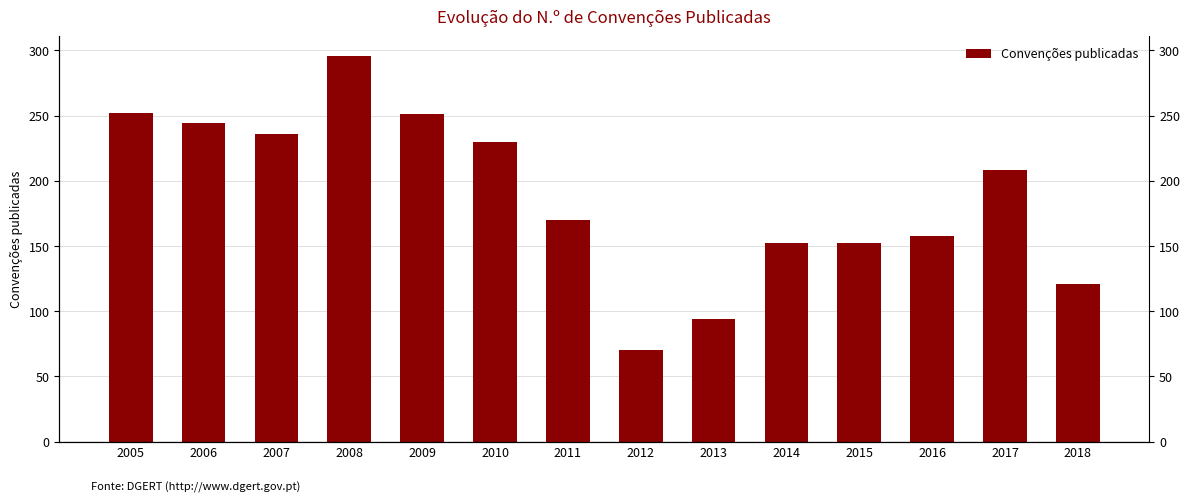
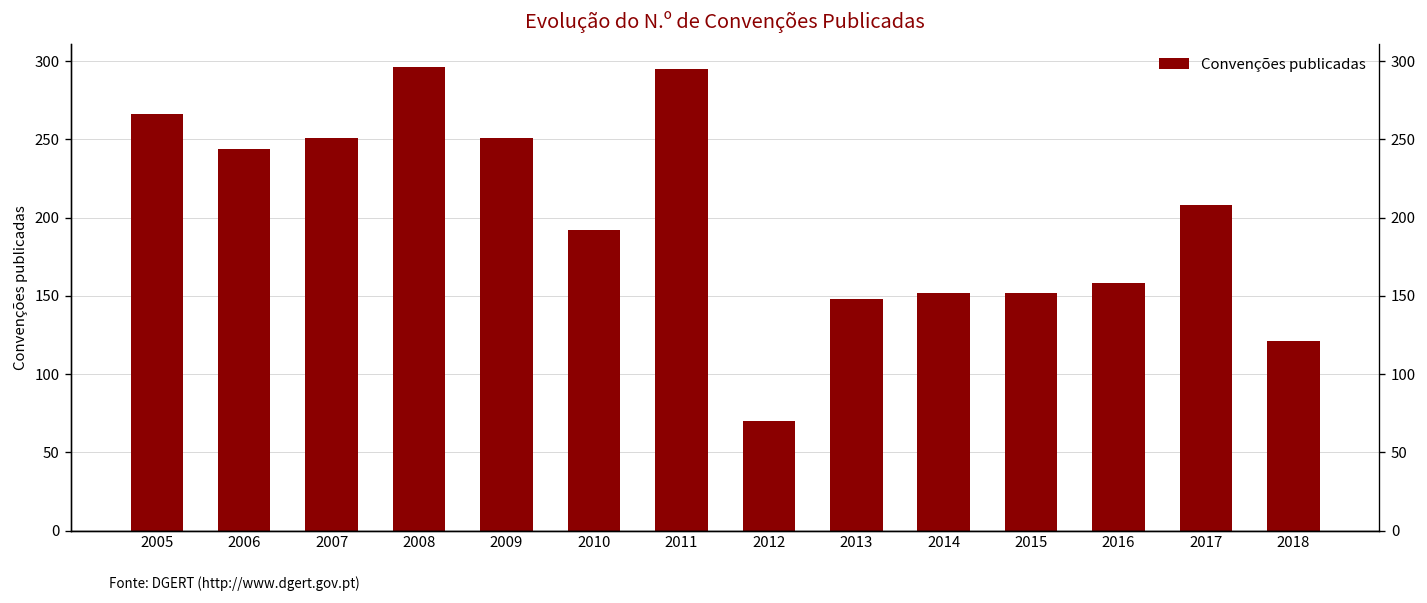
2005: 252 -> 266
2007: 236 -> 251
2010: 230 -> 192
2011: 170 -> 295
2013: 94 -> 148
